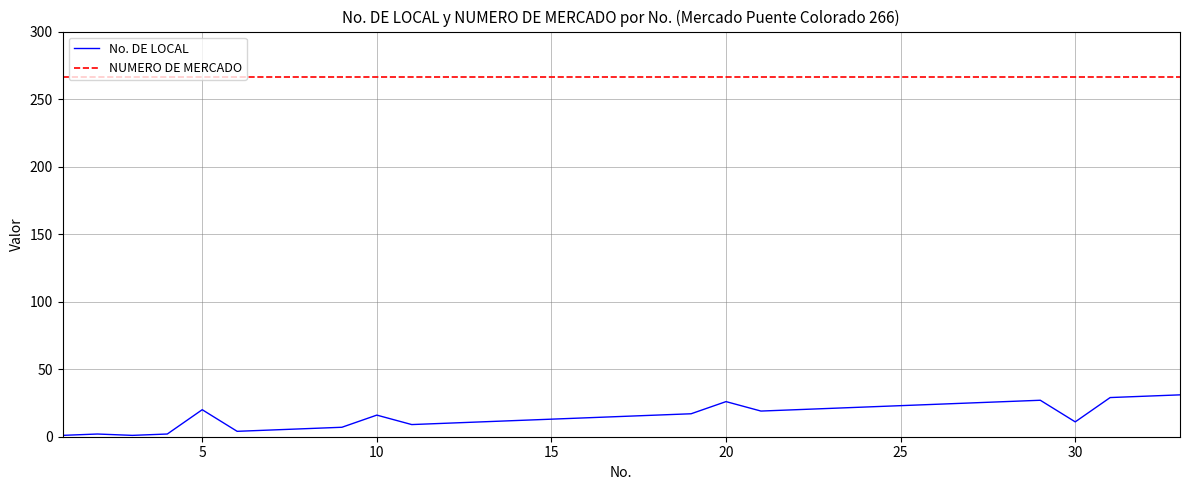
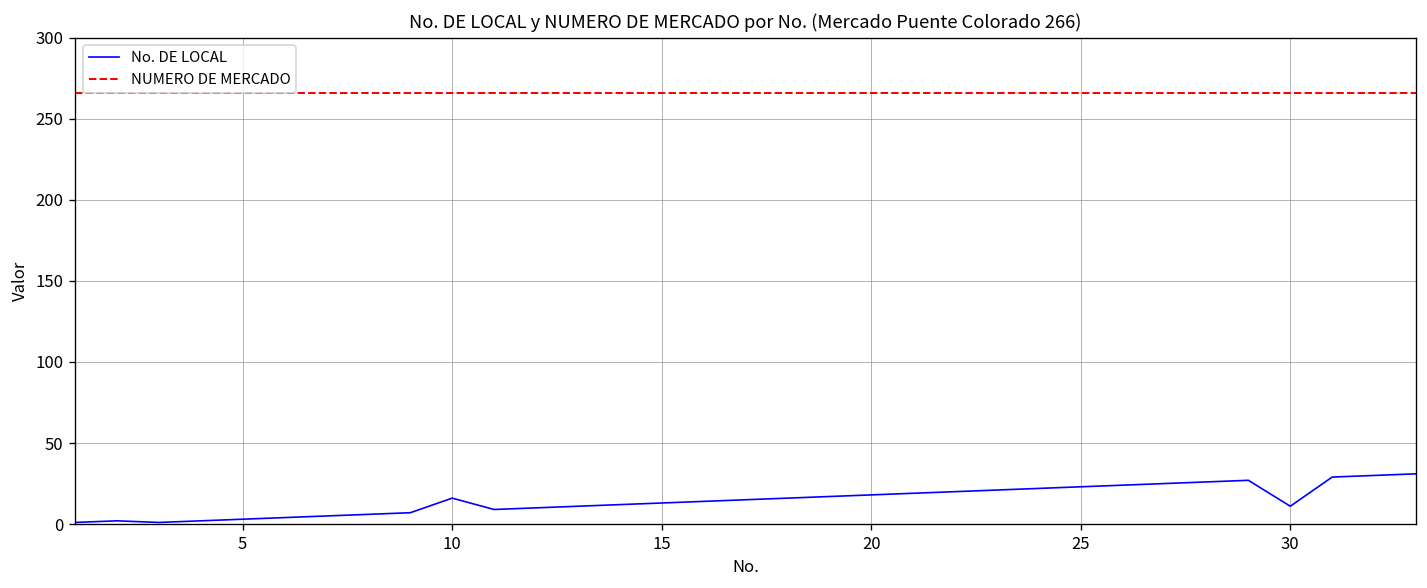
No. DE LOCAL, 5: 20 -> 3
No. DE LOCAL, 20: 26 -> 18
